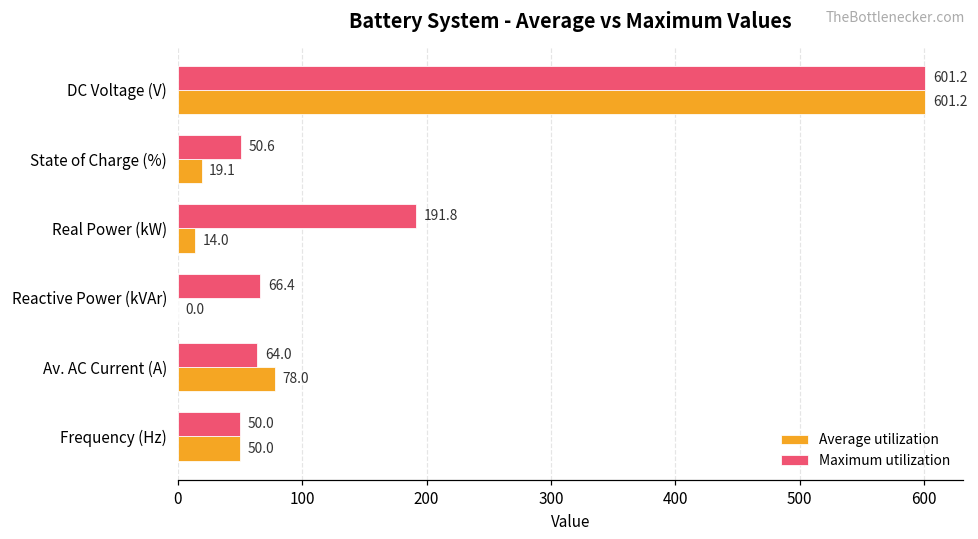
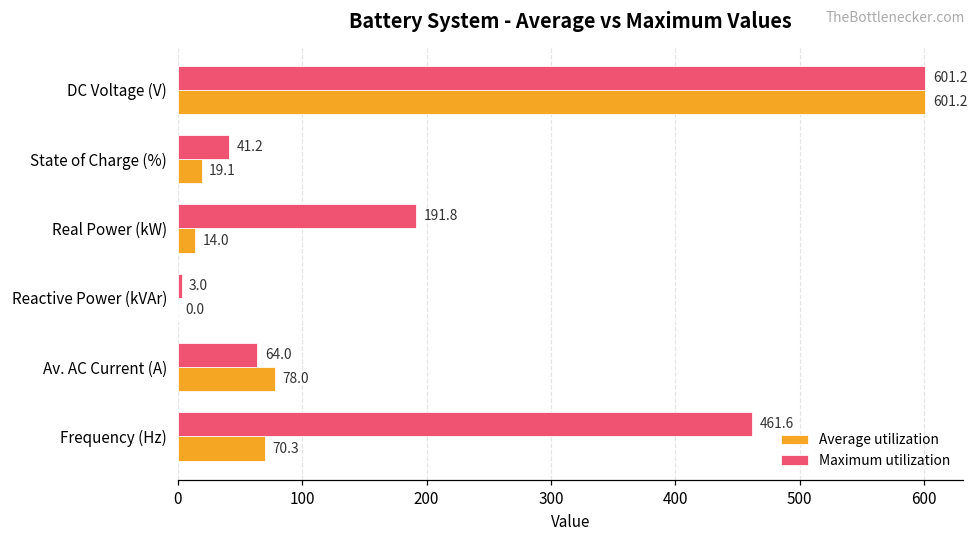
Maximum utilization, State of Charge (%): 50.6 -> 41.2
Maximum utilization, Reactive Power (kVAr): 66.4 -> 3.0
Maximum utilization, Frequency (Hz): 50.0 -> 461.6
Average utilization, Frequency (Hz): 50.0 -> 70.3
